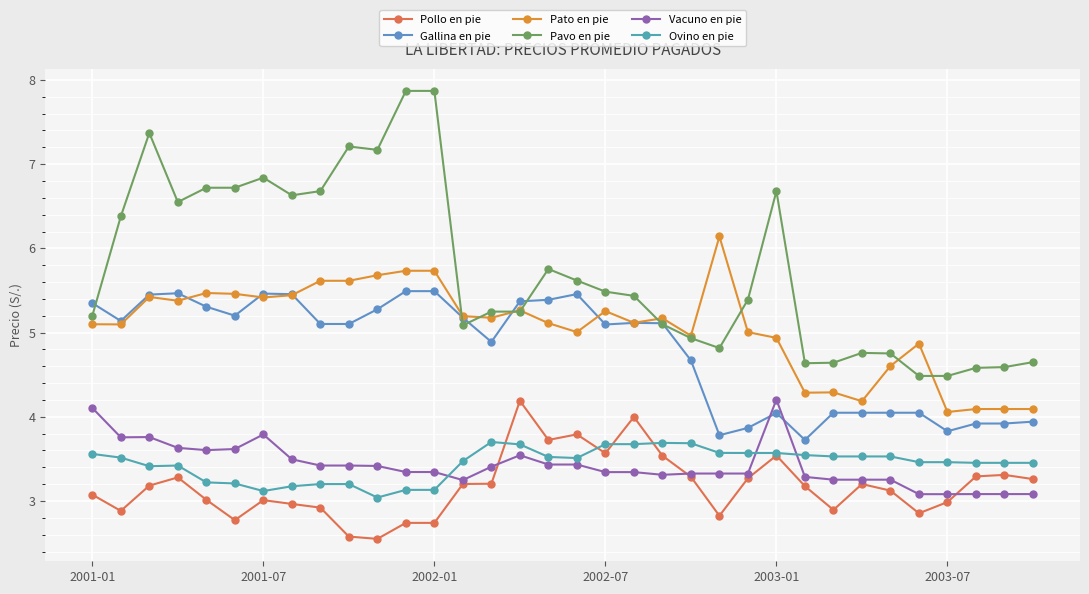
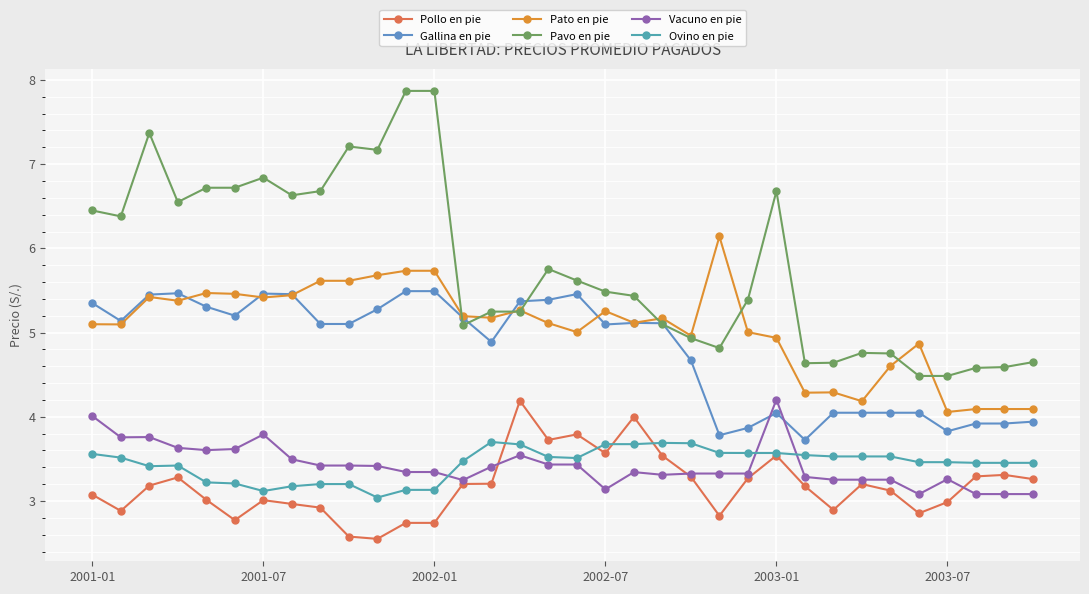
Pavo en pie, 2001-01: 5.2 -> 6.5
Vacuno en pie, 2001-01: 4.1 -> 4.0
Vacuno en pie, 2002-07: 3.3 -> 3.1
Vacuno en pie, 2003-07: 3.1 -> 3.3
